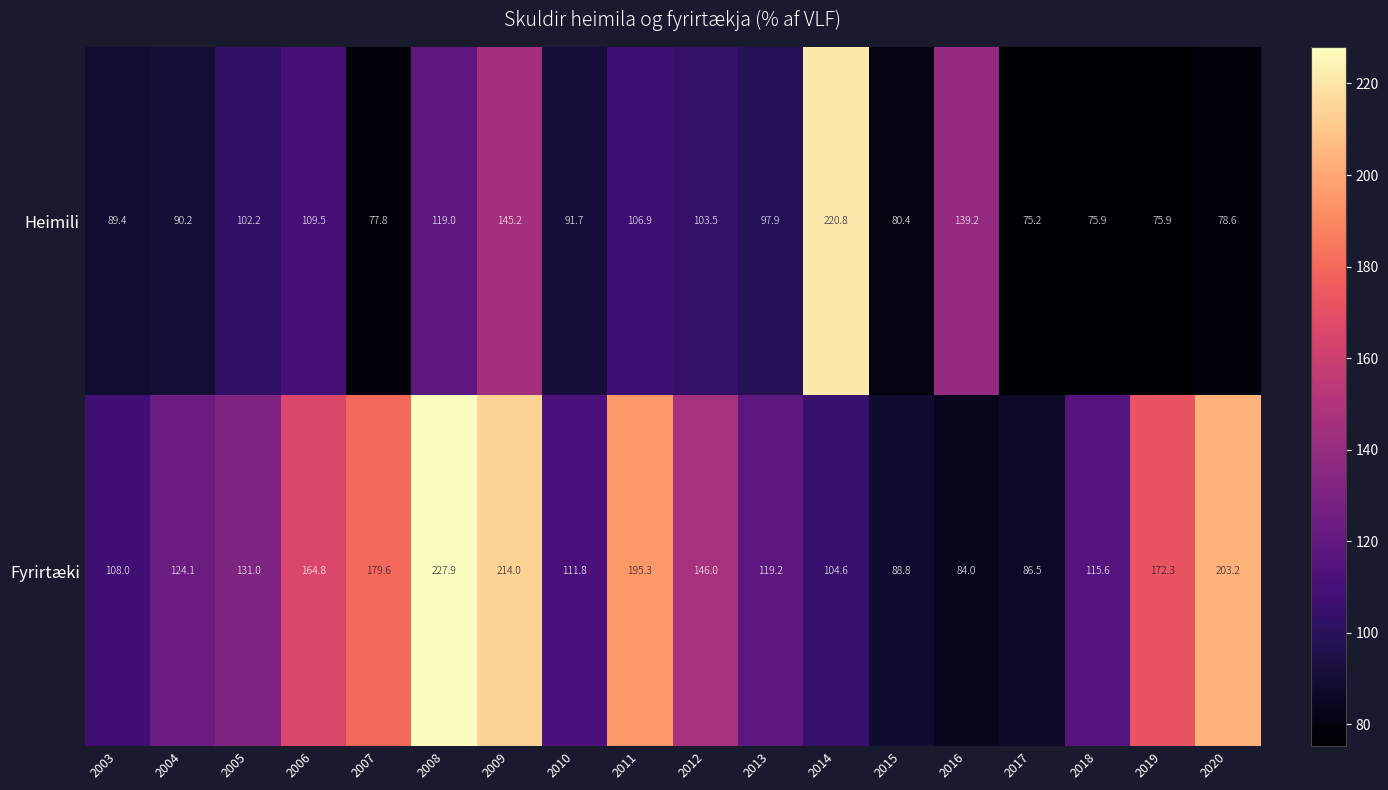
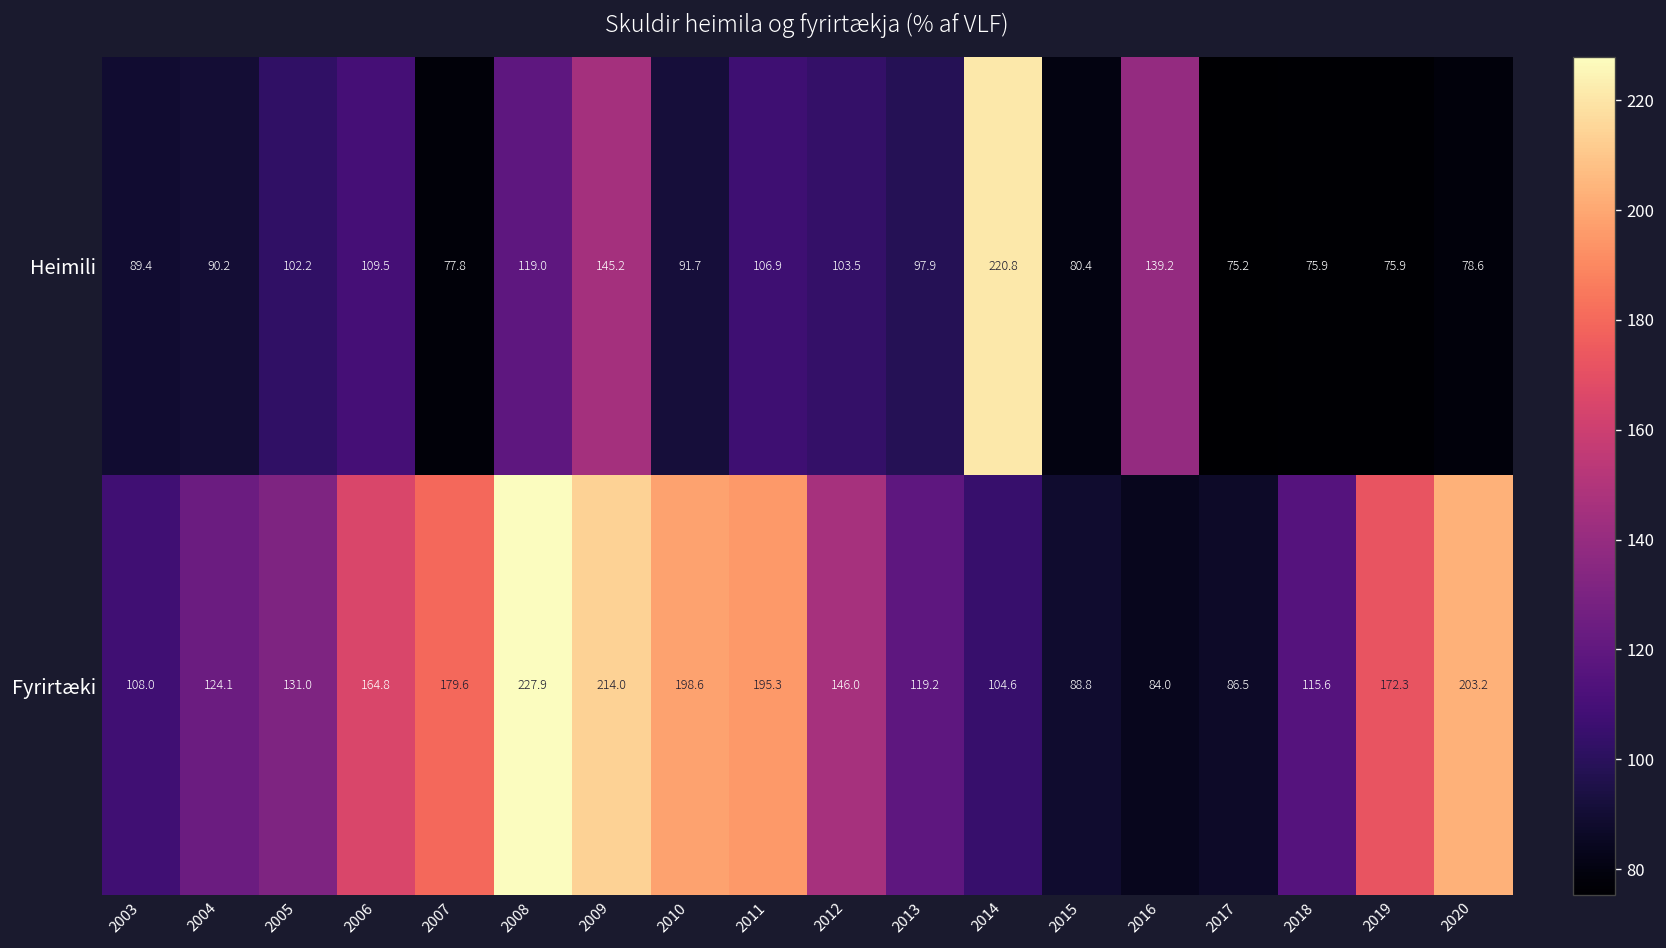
Fyrirtæki, 2010: 111.8 -> 198.6
